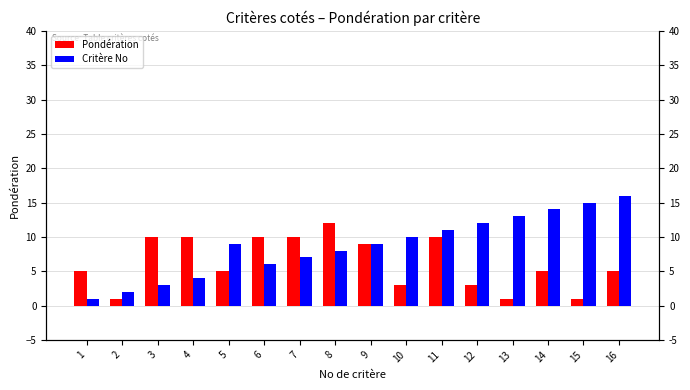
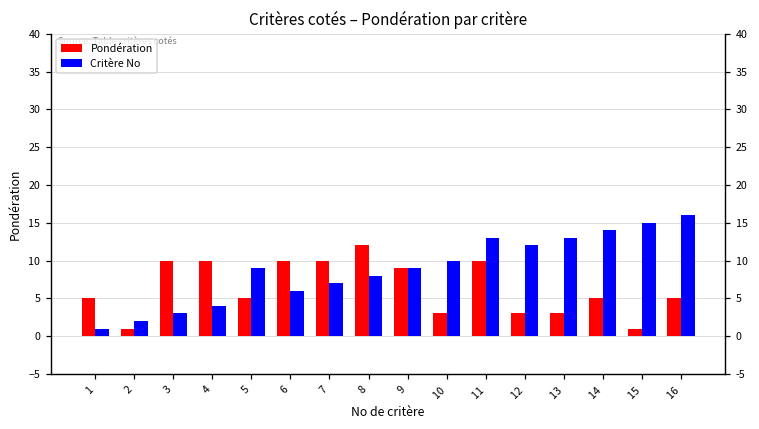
Critère No, 11: 11 -> 13
Pondération, 13: 1 -> 3
